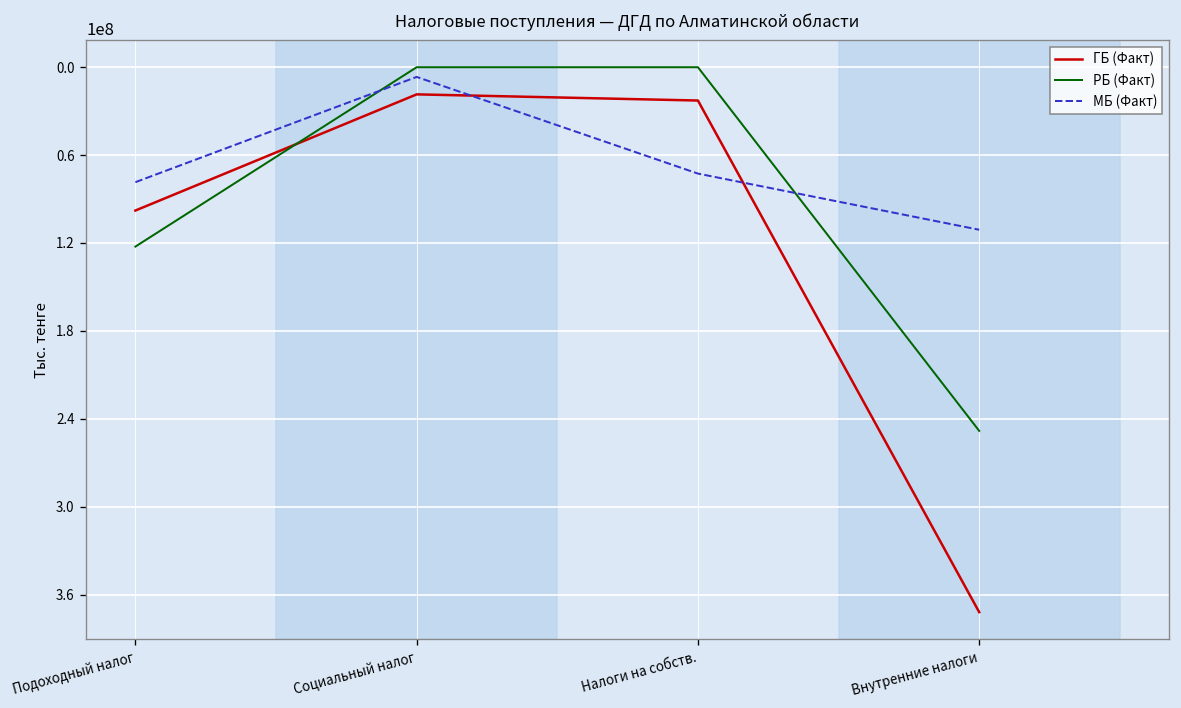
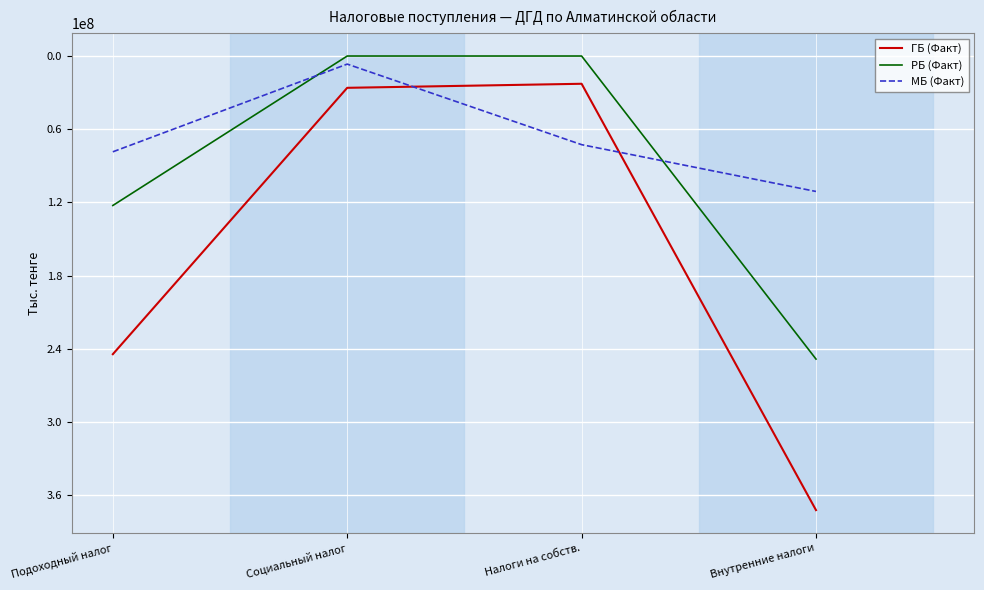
ГБ (Факт), Подоходный налог: 98000000 -> 244000000
ГБ (Факт), Социальный налог: 19000000 -> 26000000
